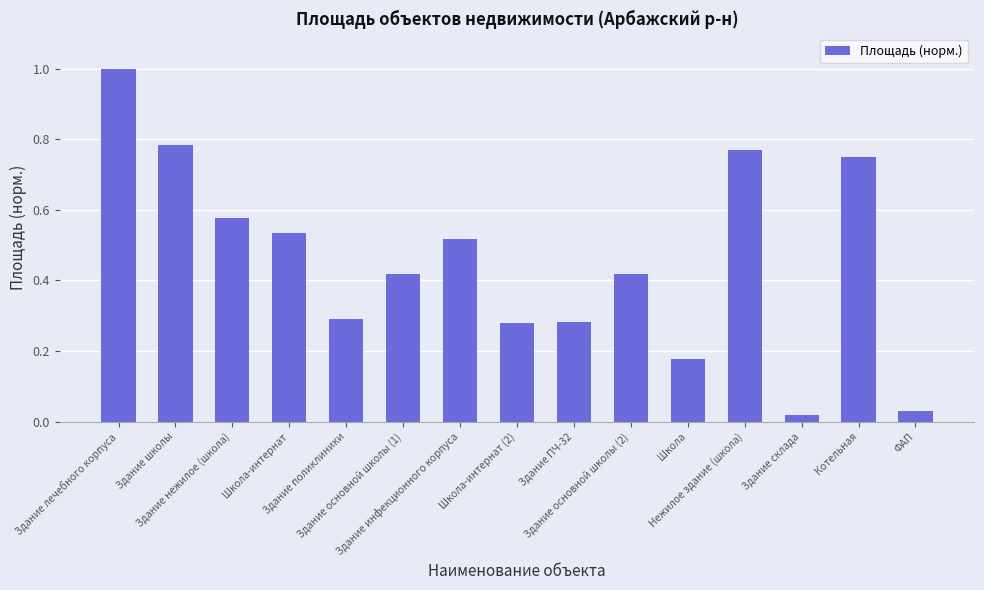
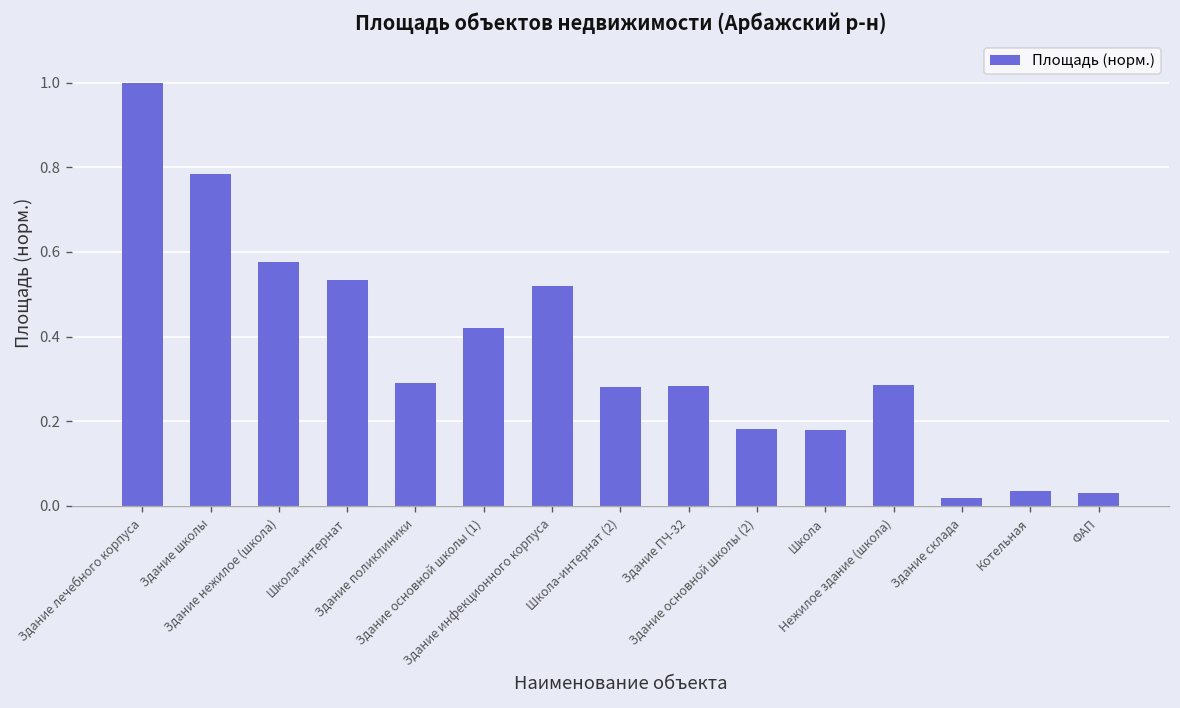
Здание основной школы (2): 0.42 -> 0.18
Нежилое здание (школа): 0.77 -> 0.29
Котельная: 0.75 -> 0.04
